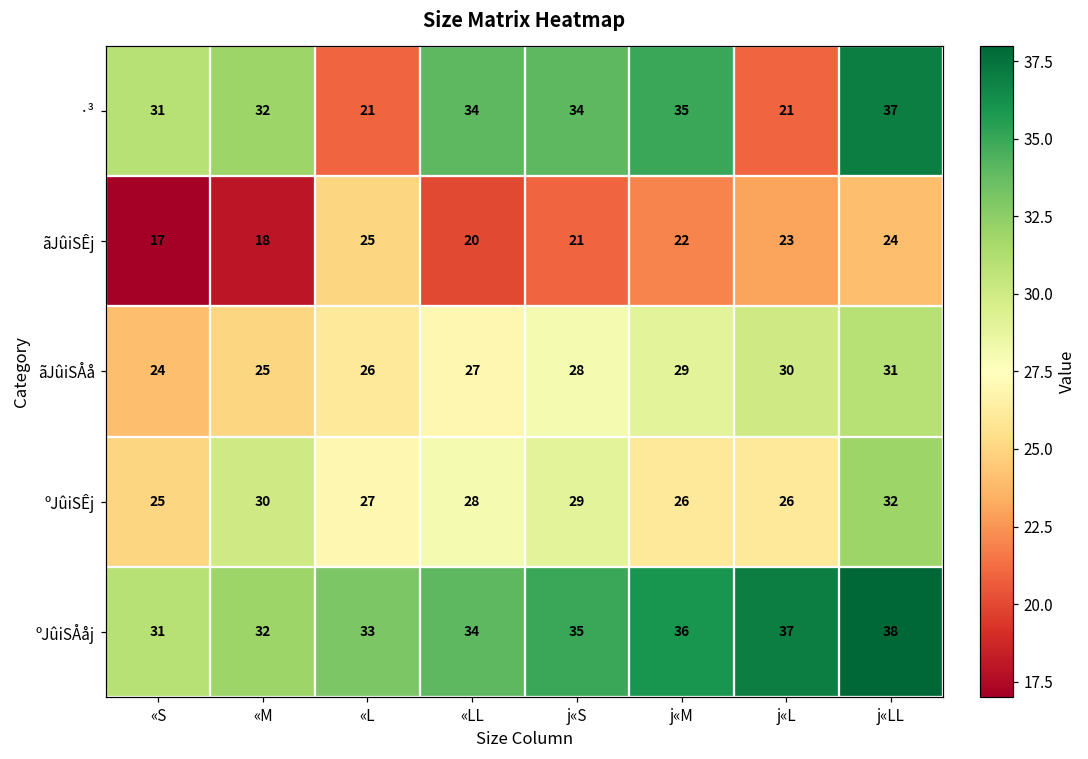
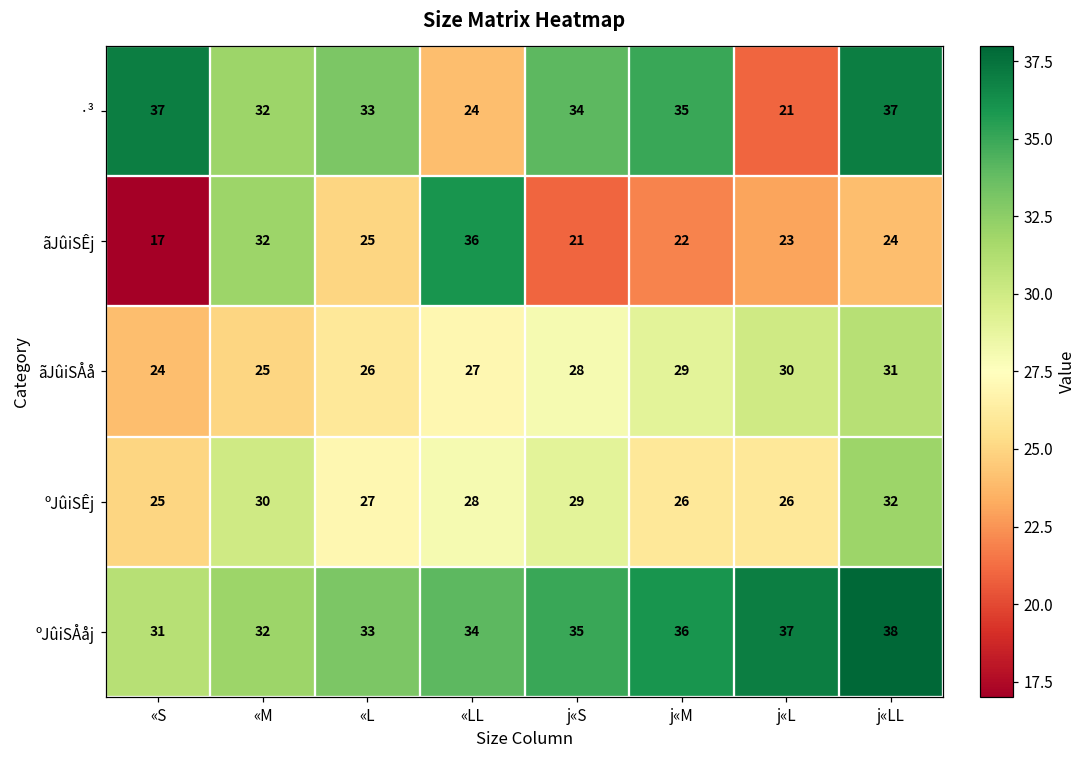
·³, «S: 31 -> 37
·³, «L: 21 -> 33
·³, «LL: 34 -> 24
ãJûiSÊj, «M: 18 -> 32
ãJûiSÊj, «LL: 20 -> 36
